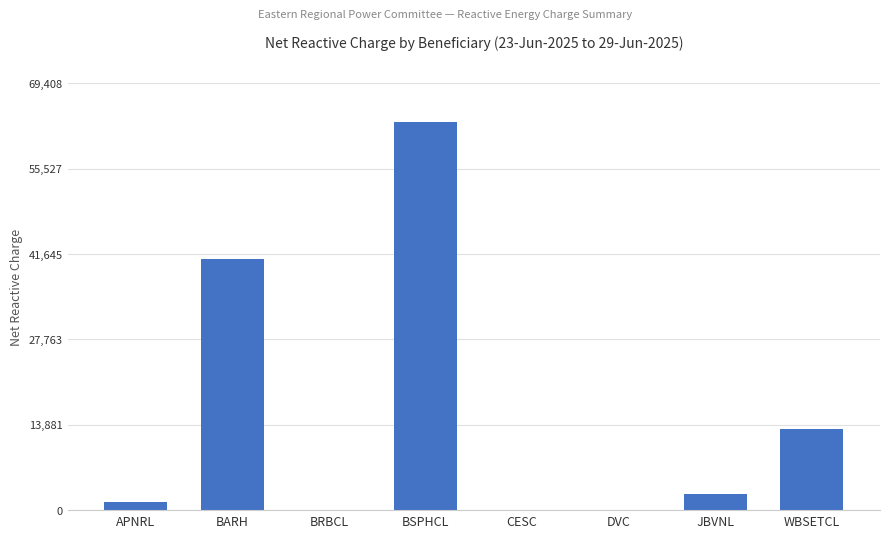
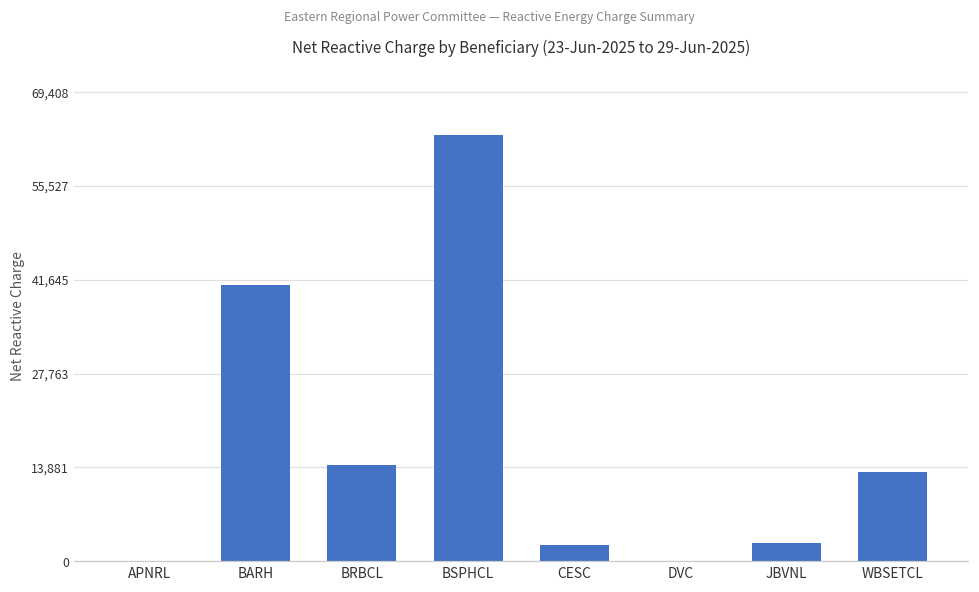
APNRL: 1,000 -> 0
BRBCL: 0 -> 14,000
CESC: 0 -> 2,000
